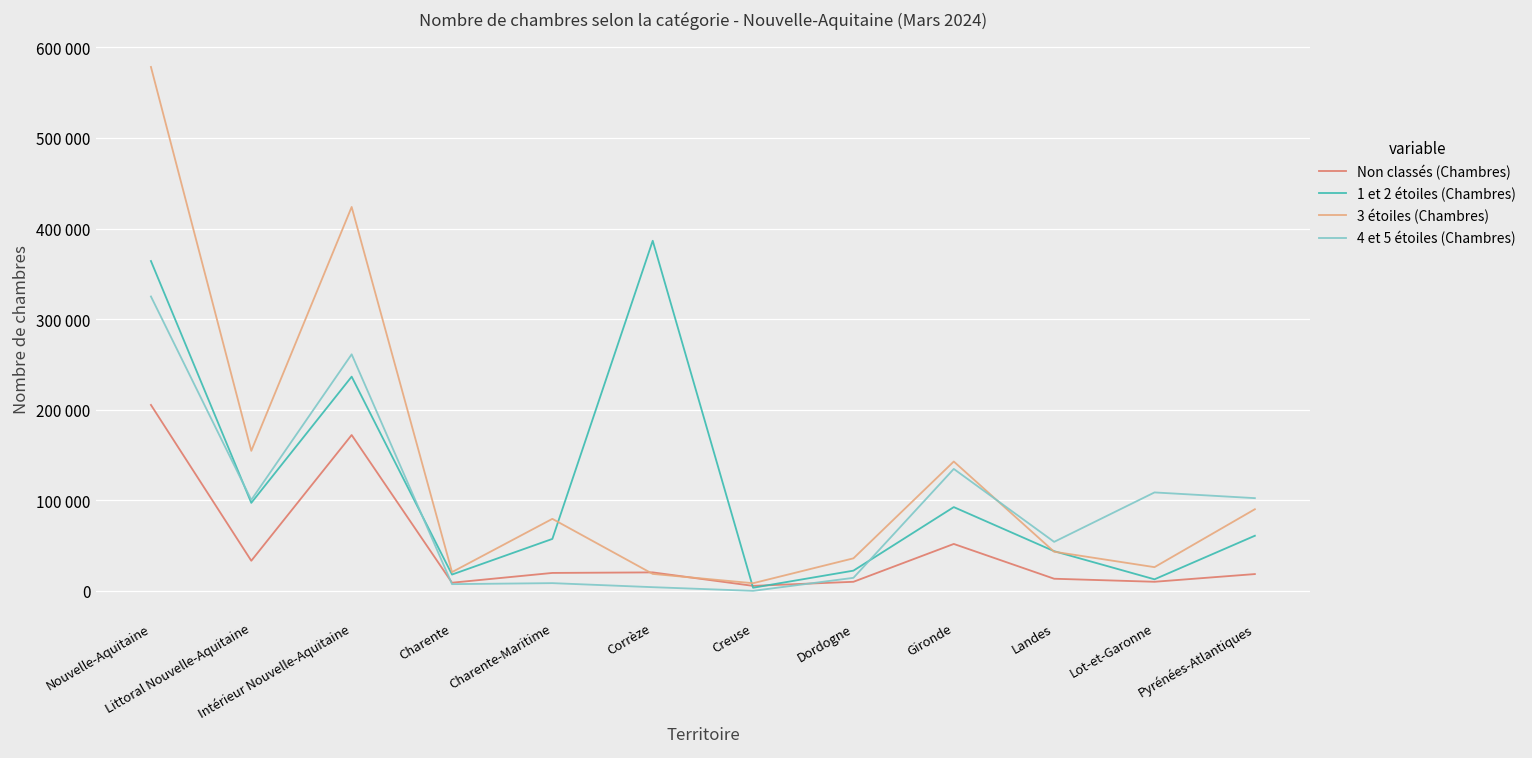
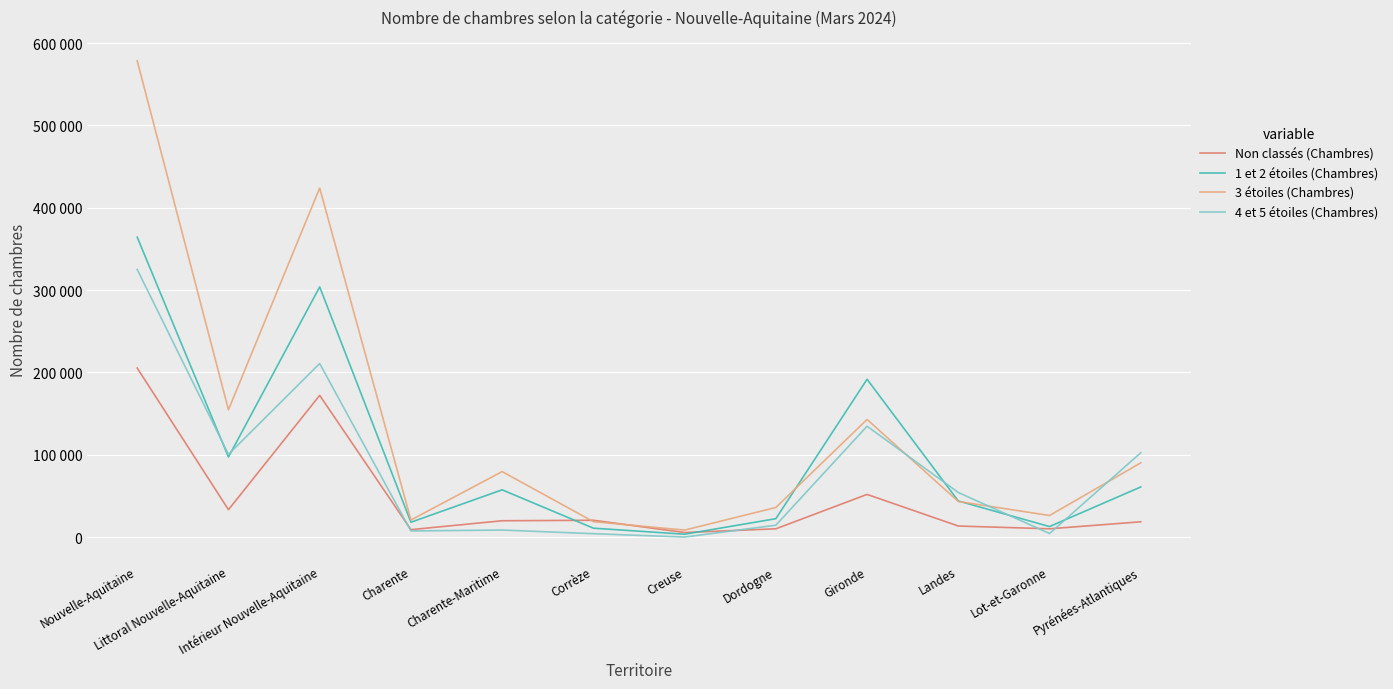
1 et 2 étoiles (Chambres), Intérieur Nouvelle-Aquitaine: 240000 -> 300000
4 et 5 étoiles (Chambres), Intérieur Nouvelle-Aquitaine: 260000 -> 210000
1 et 2 étoiles (Chambres), Corrèze: 390000 -> 10000
1 et 2 étoiles (Chambres), Gironde: 90000 -> 190000
4 et 5 étoiles (Chambres), Lot-et-Garonne: 110000 -> 0
